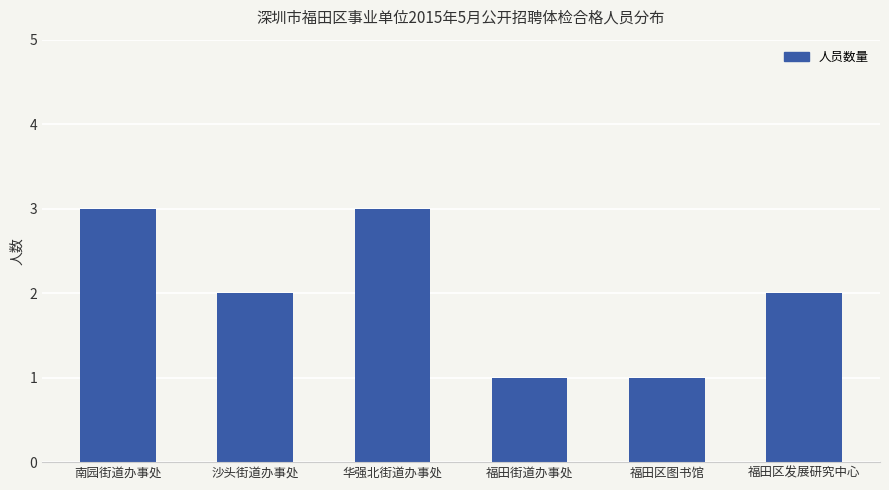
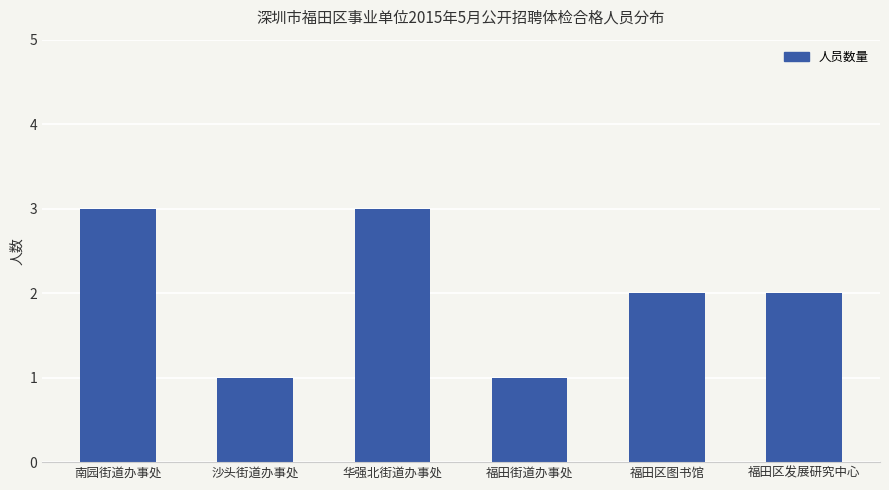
沙头街道办事处: 2 -> 1
福田区图书馆: 1 -> 2
